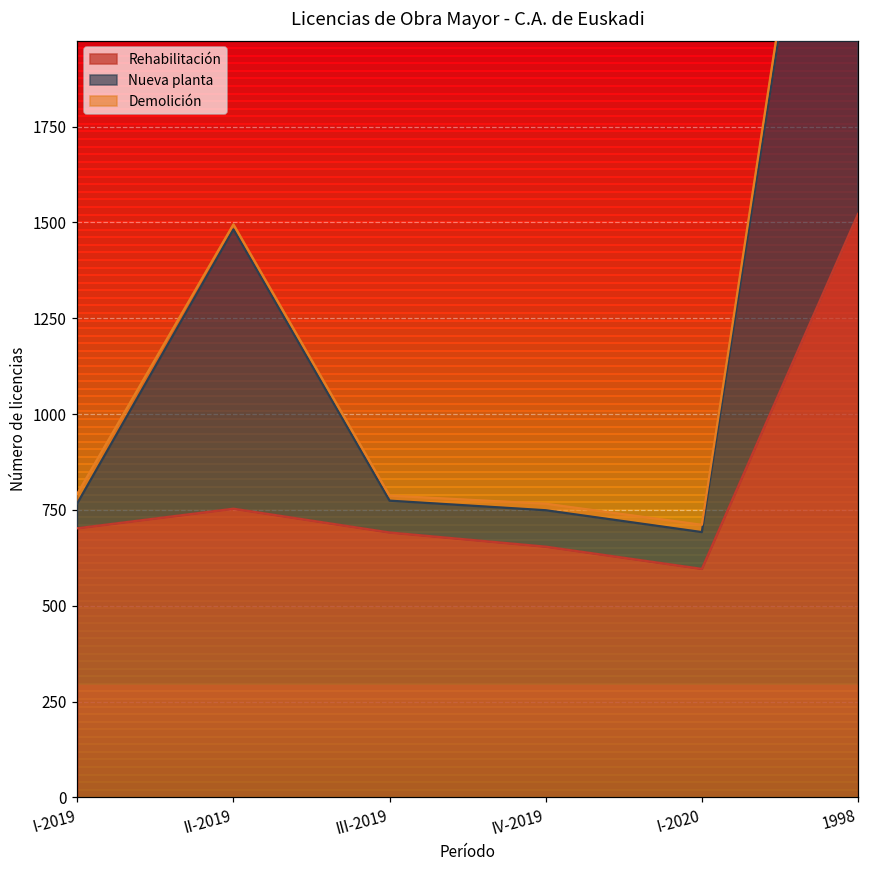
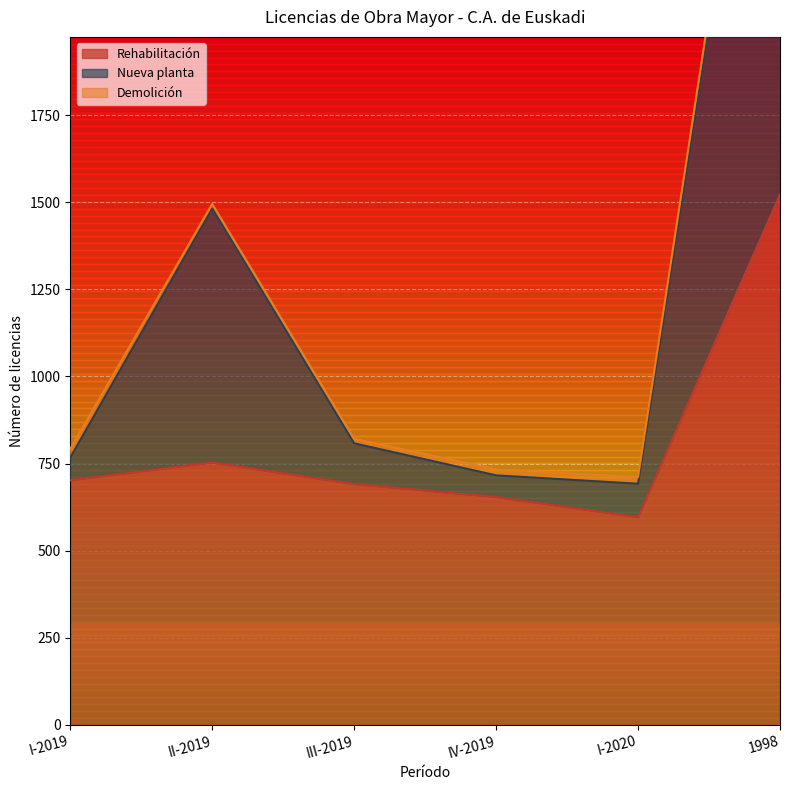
Nueva planta, III-2019: 80 -> 120
Nueva planta, IV-2019: 100 -> 60
